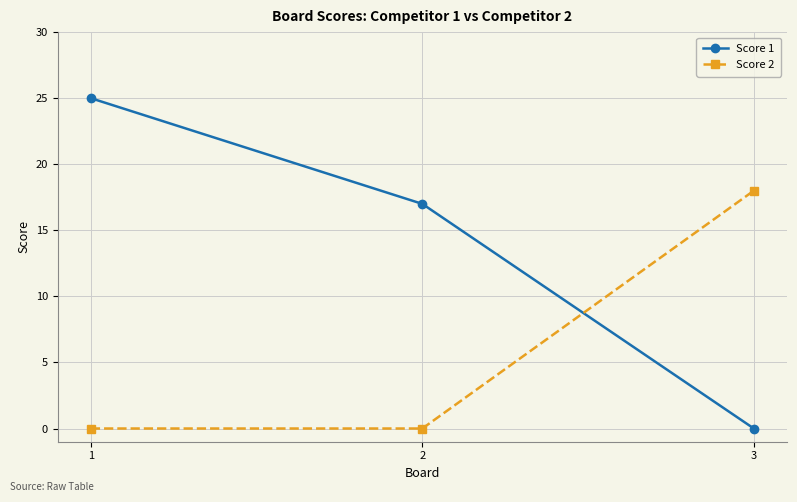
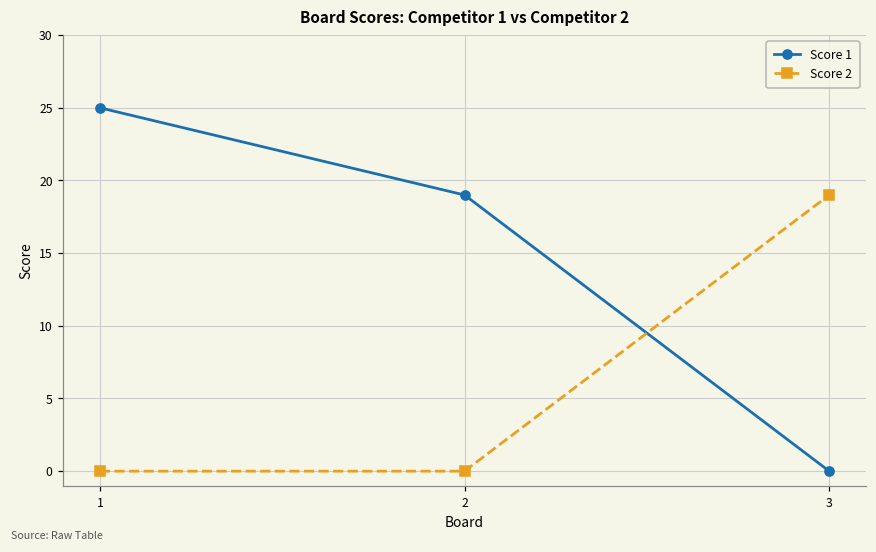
Score 1, 2: 17 -> 19
Score 2, 3: 18 -> 19
